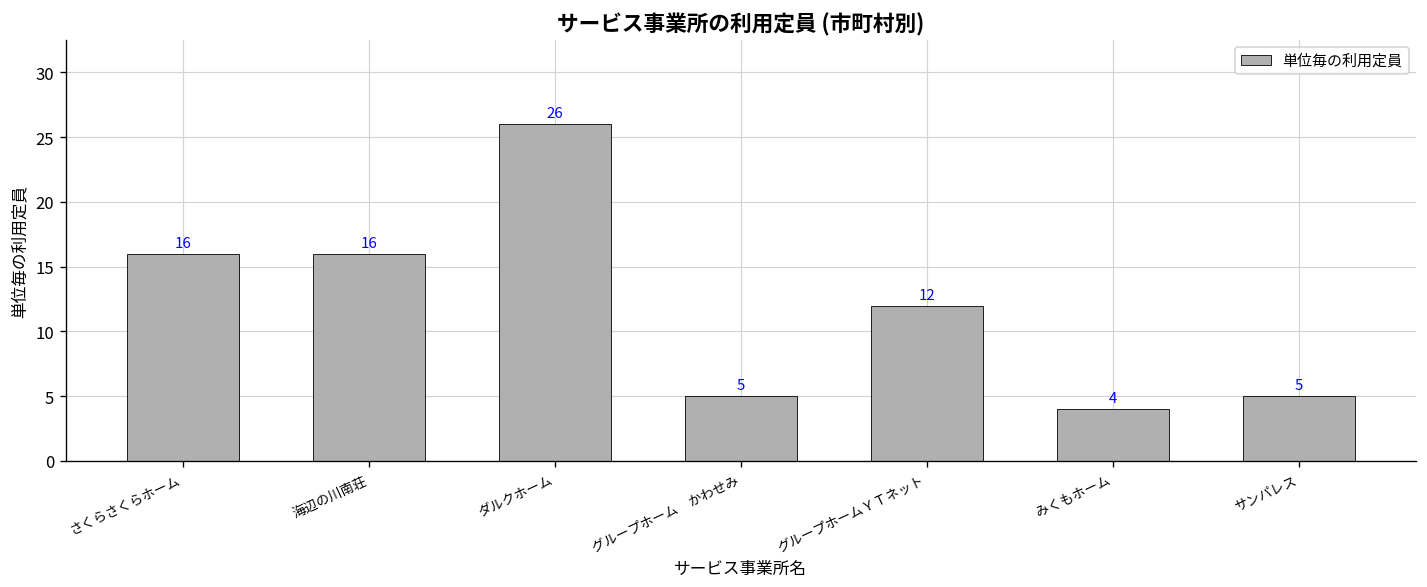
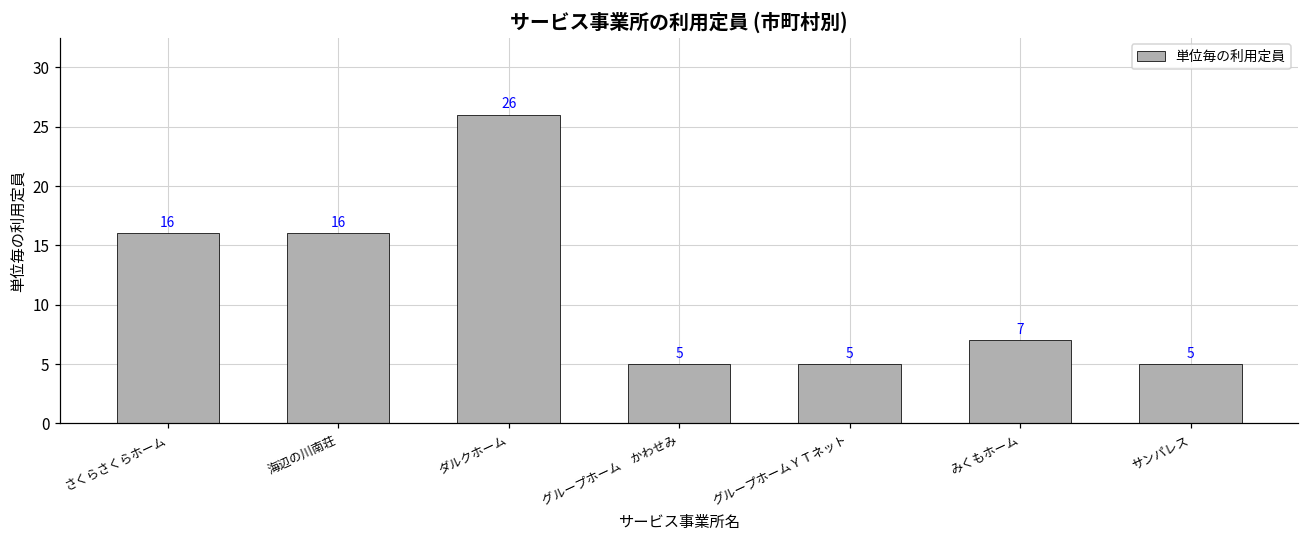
グループホームＹＴネット: 12 -> 5
みくもホーム: 4 -> 7
